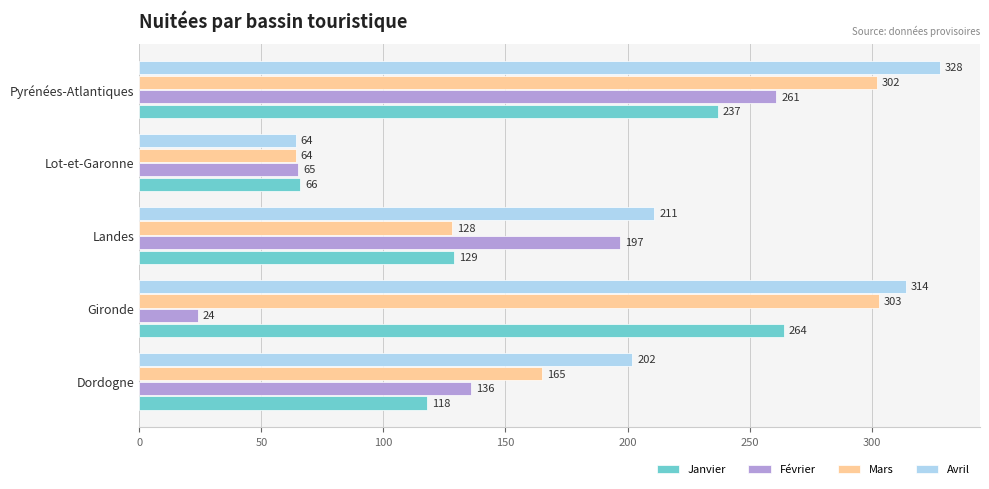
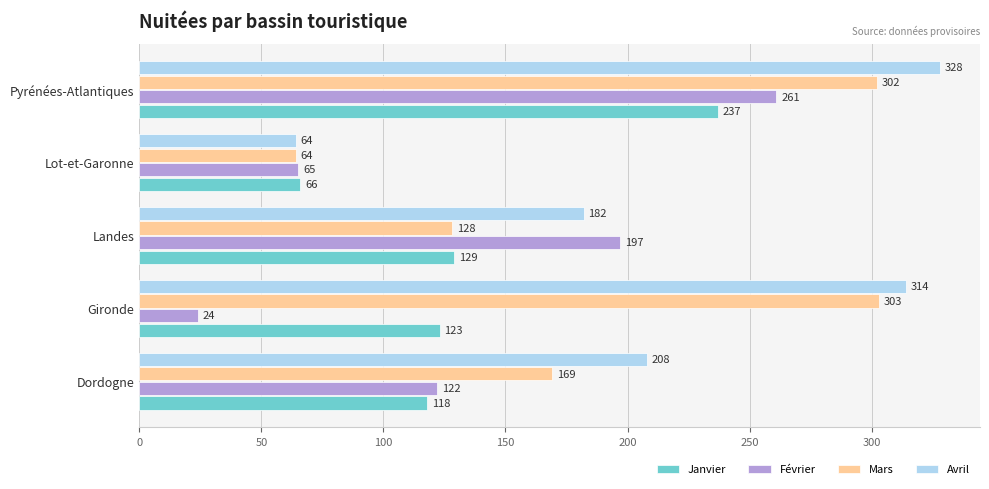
Avril, Landes: 211 -> 182
Janvier, Gironde: 264 -> 123
Avril, Dordogne: 202 -> 208
Mars, Dordogne: 165 -> 169
Février, Dordogne: 136 -> 122
